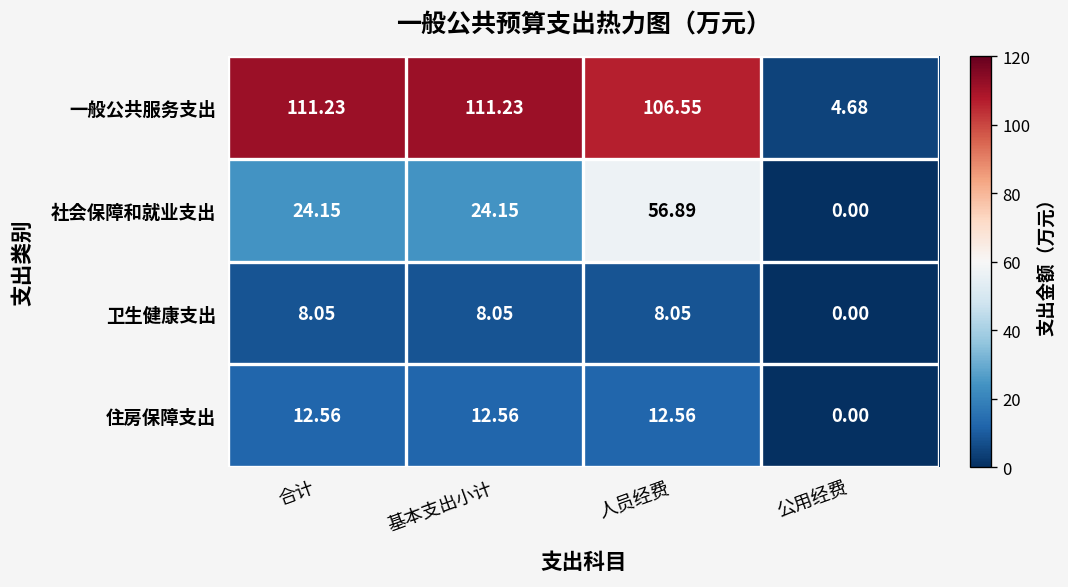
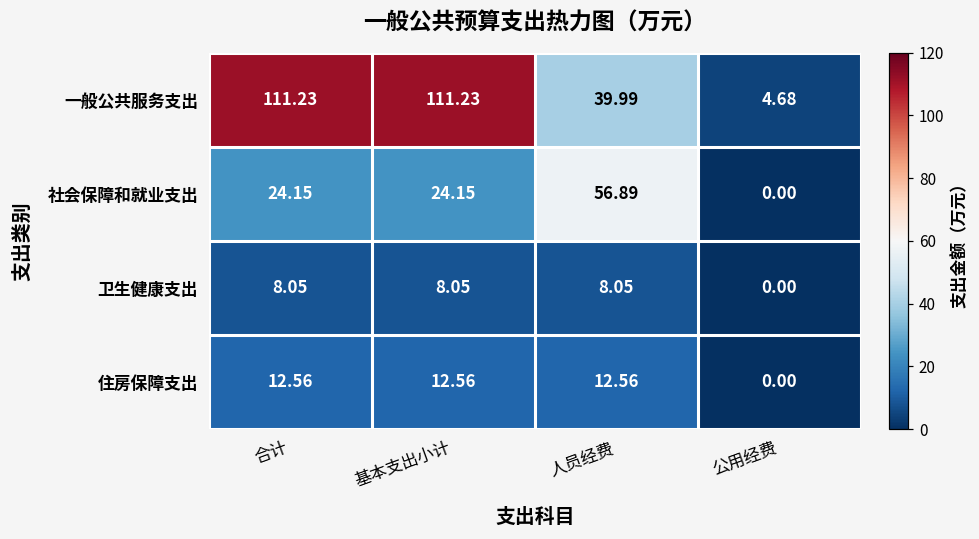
一般公共服务支出, 人员经费: 106.55 -> 39.99
